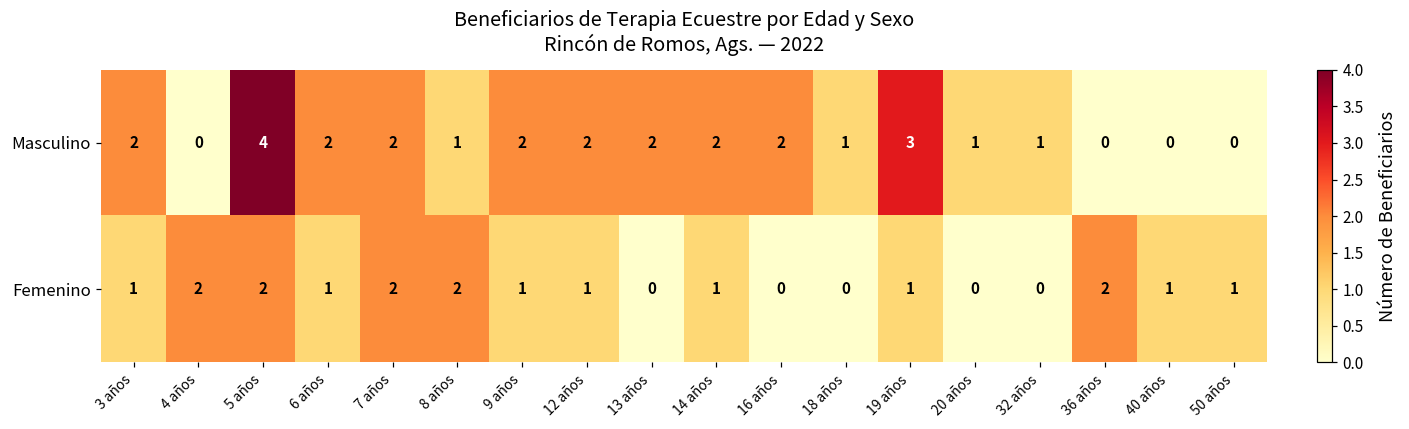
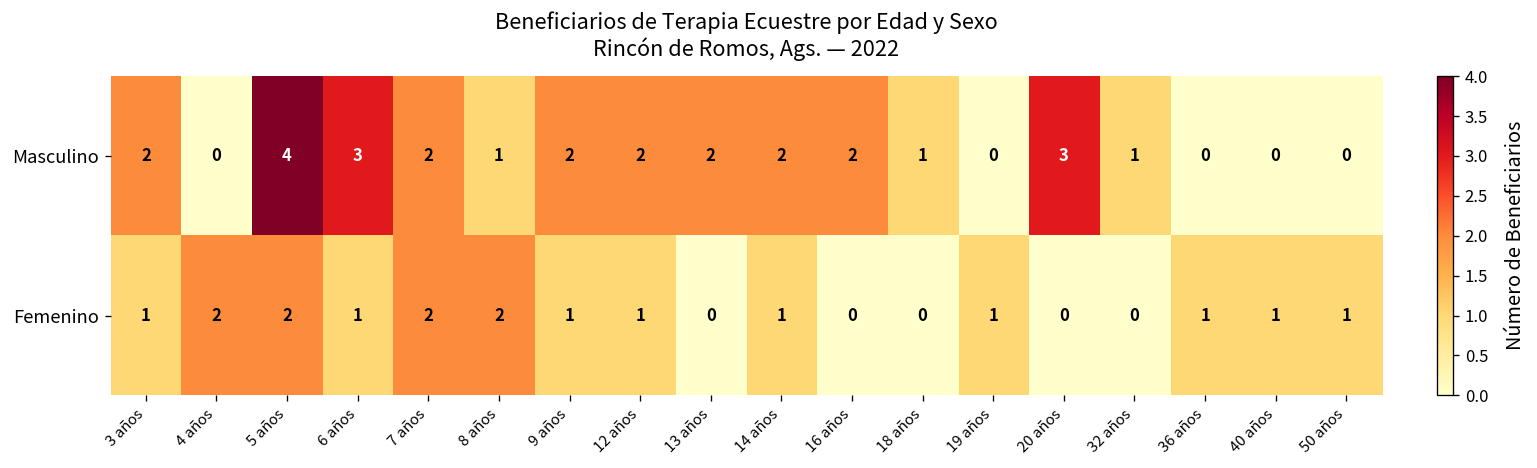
Masculino, 6 años: 2 -> 3
Masculino, 19 años: 3 -> 0
Masculino, 20 años: 1 -> 3
Femenino, 36 años: 2 -> 1
